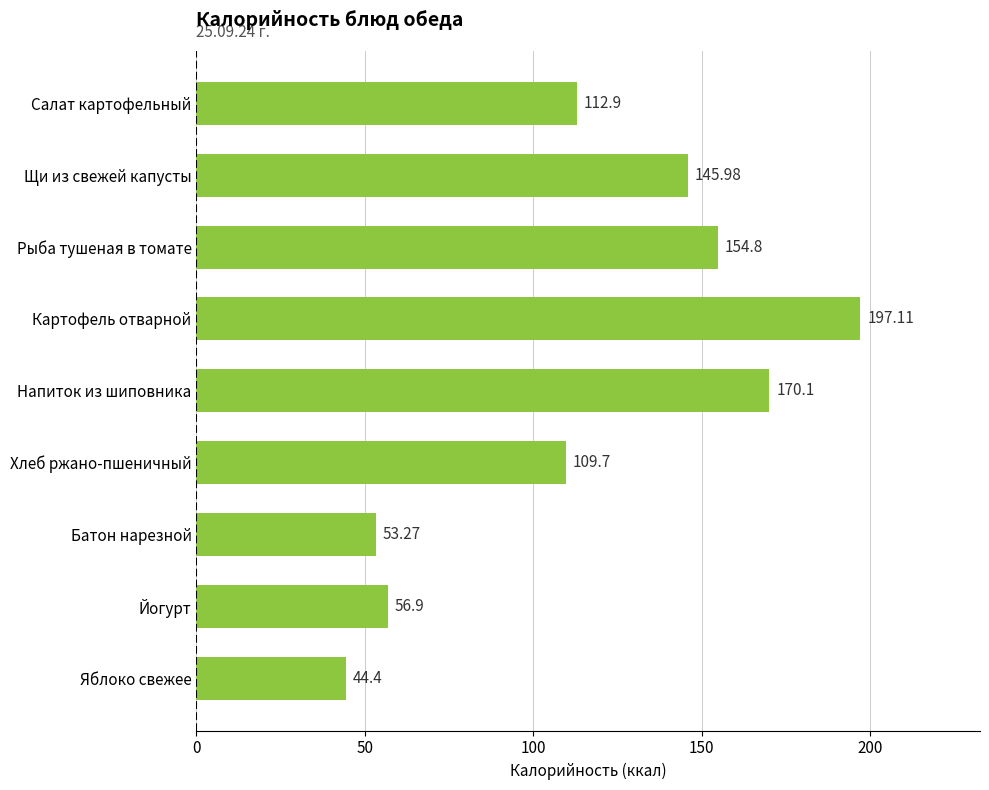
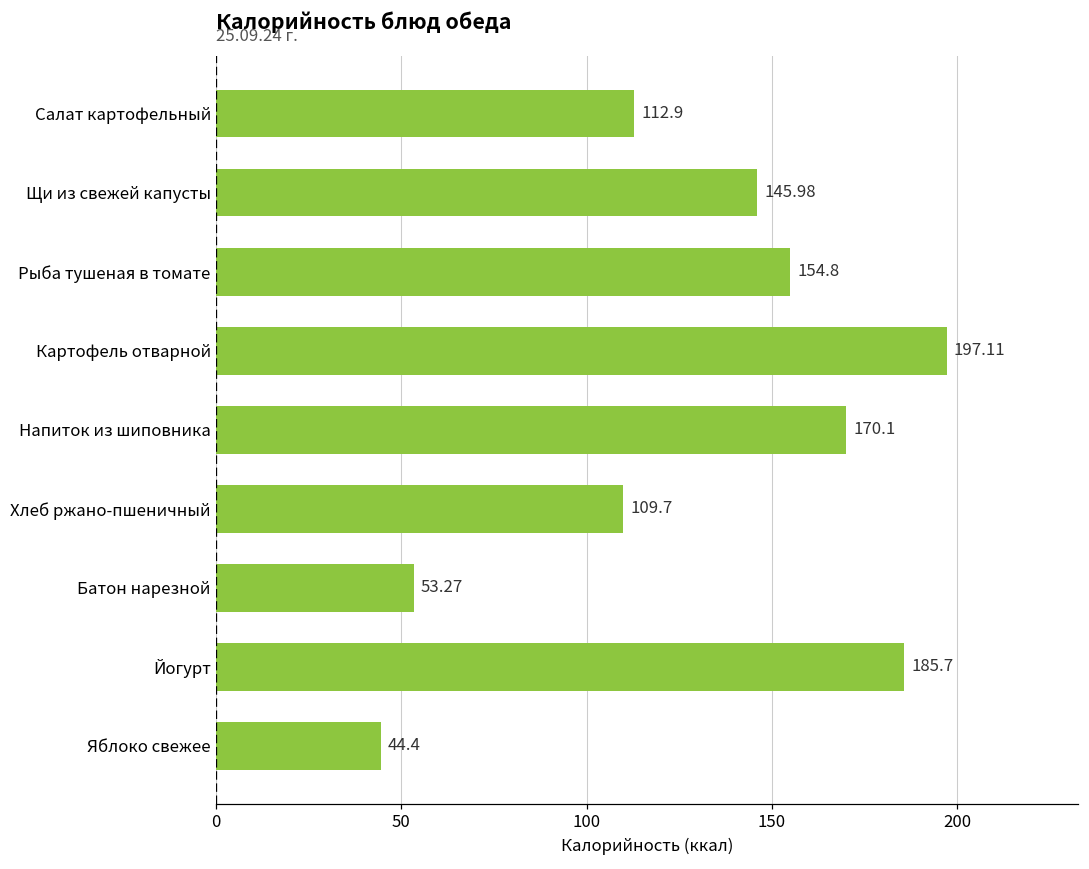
Йогурт: 56.9 -> 185.7
